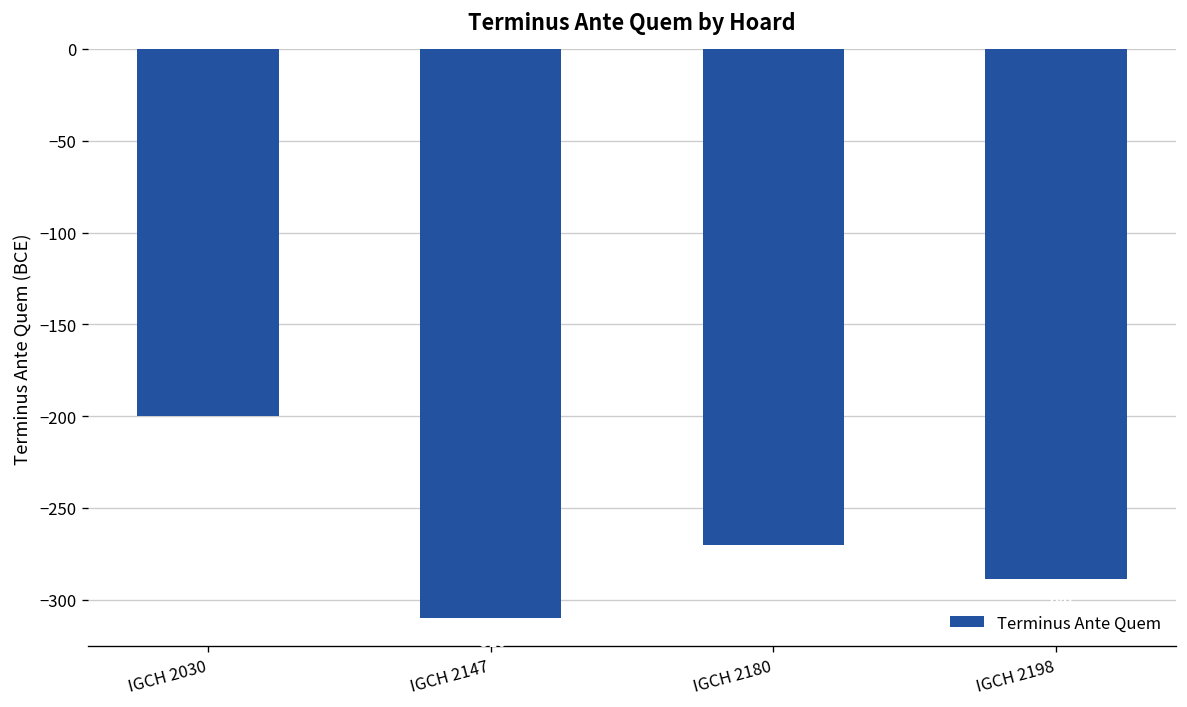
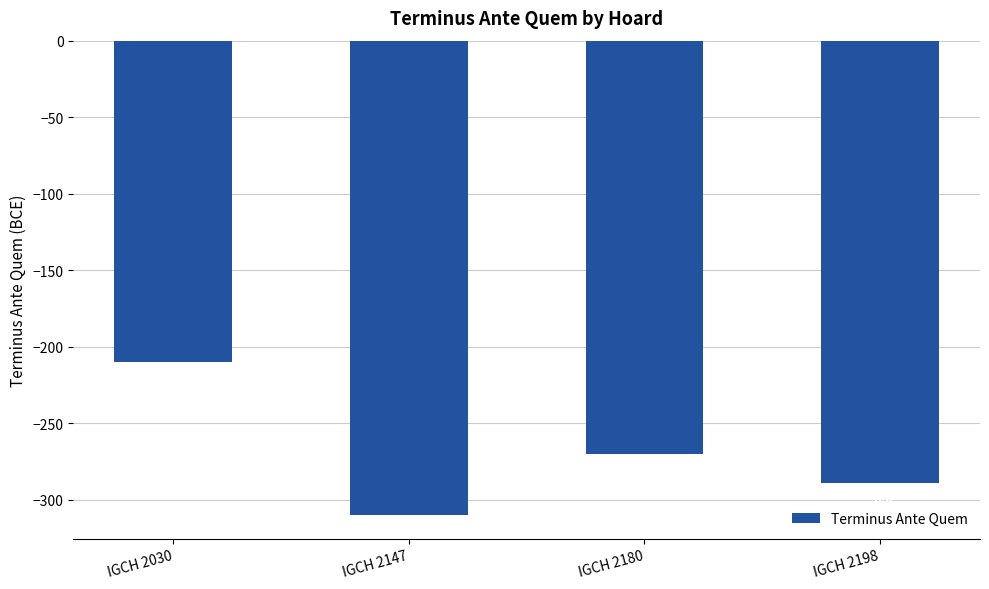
IGCH 2030: -200 -> -210
